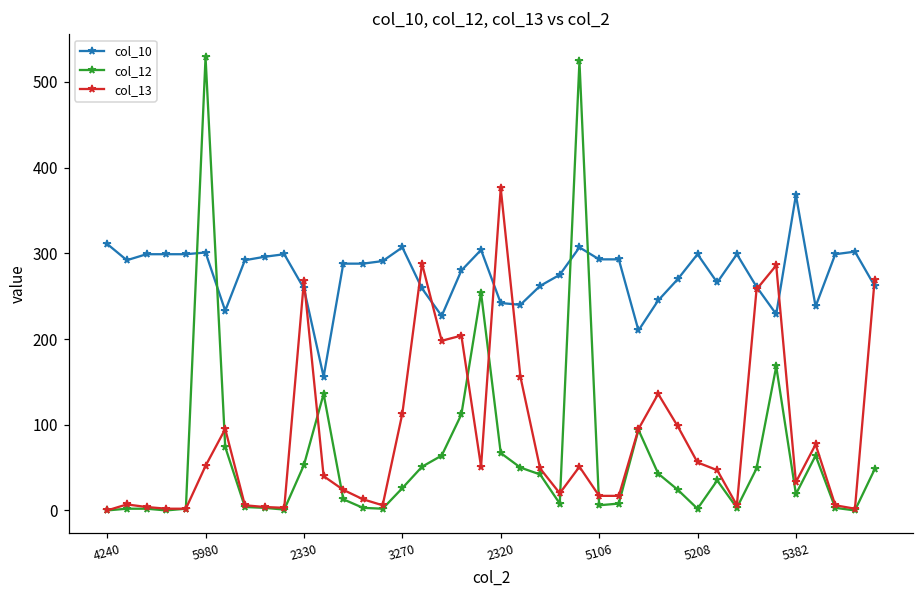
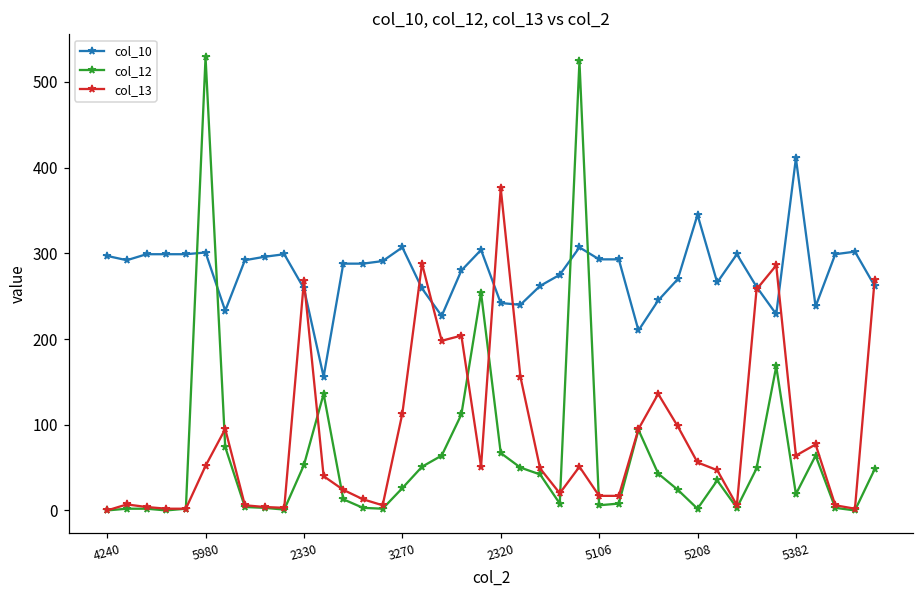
col_10, 4240: 310 -> 300
col_10, 5208: 300 -> 350
col_10, 5382: 370 -> 410
col_13, 5382: 30 -> 60
